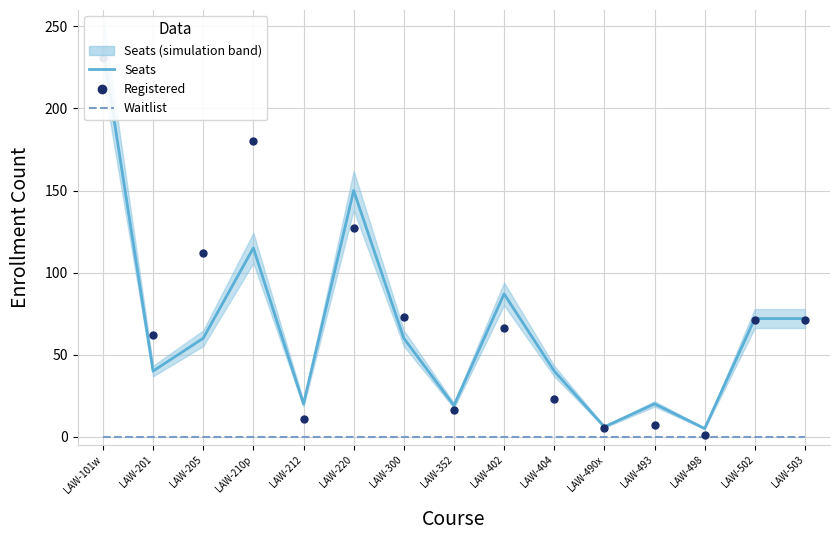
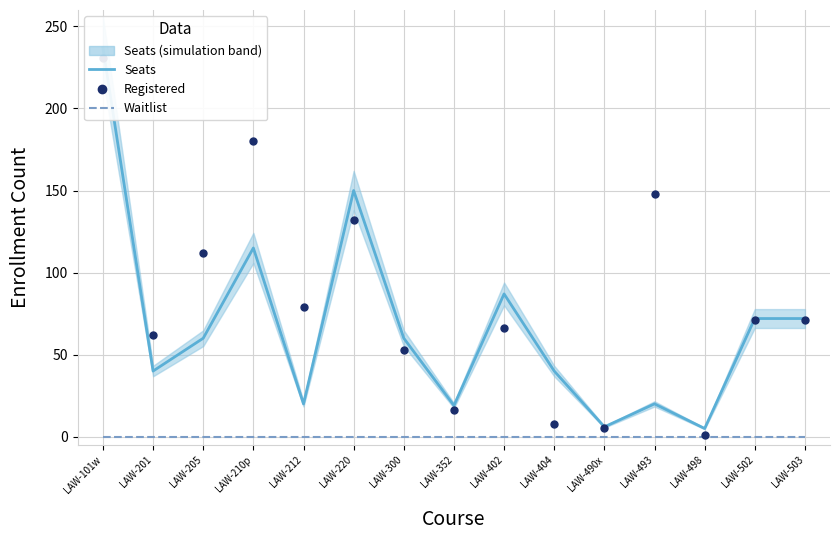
Registered, LAW-212: 11 -> 79
Registered, LAW-220: 127 -> 132
Registered, LAW-300: 73 -> 53
Registered, LAW-404: 23 -> 8
Registered, LAW-493: 7 -> 148
